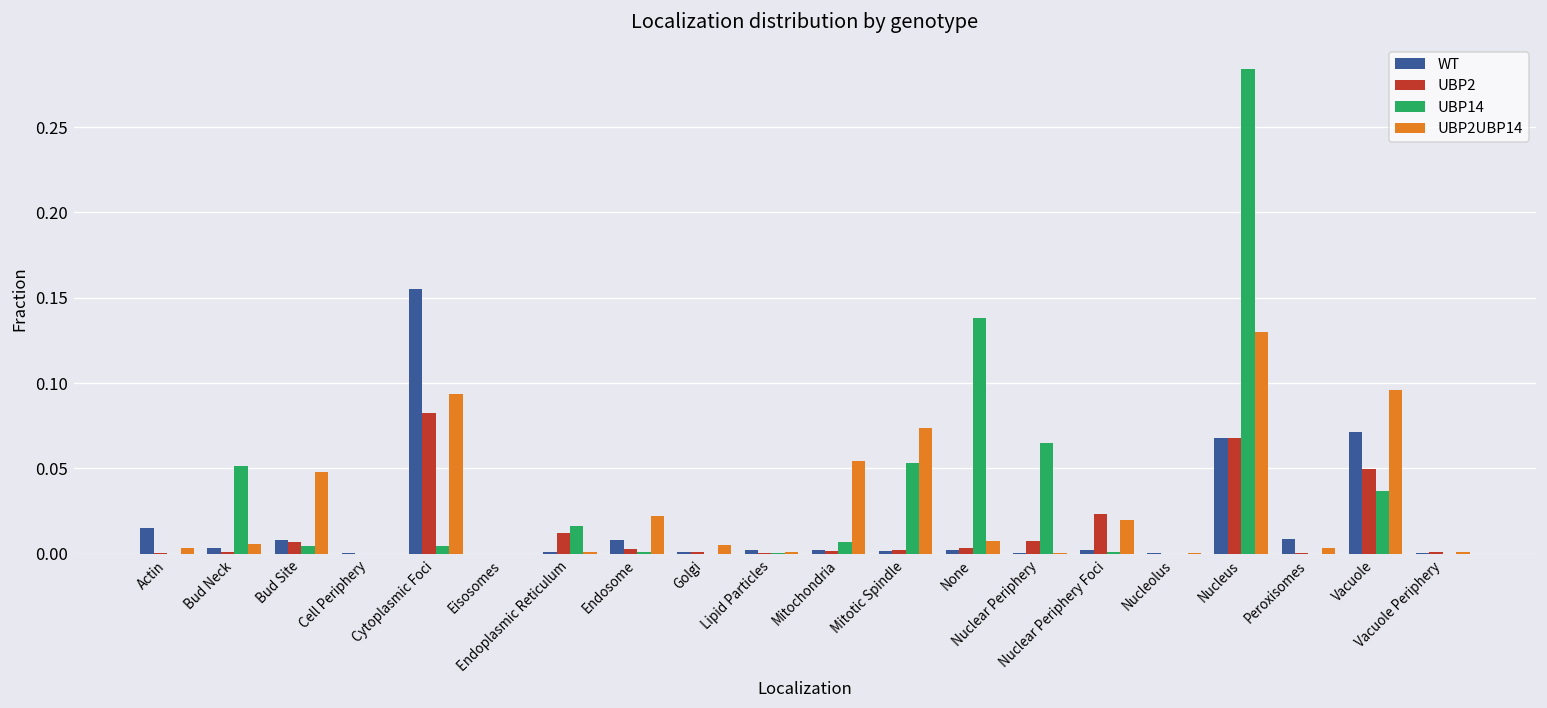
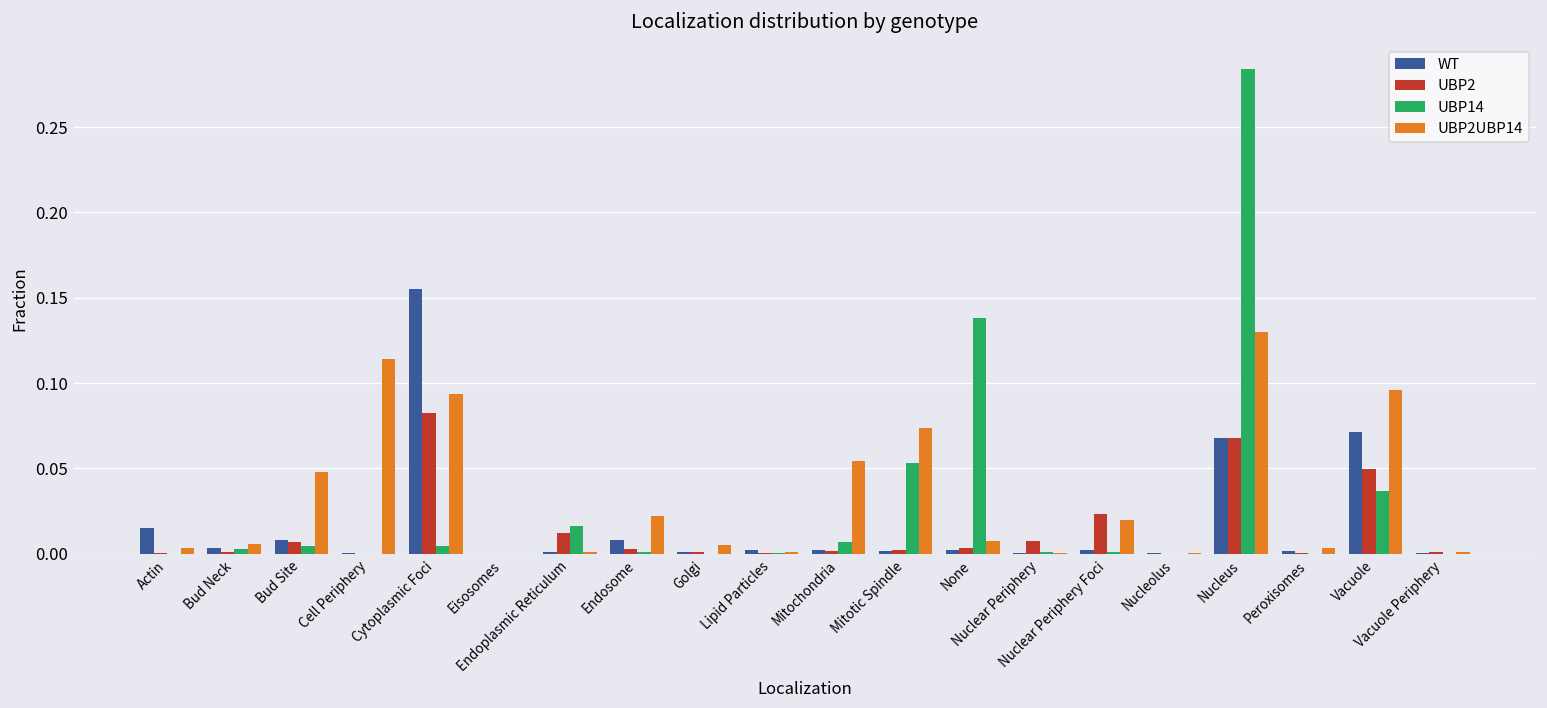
UBP14, Bud Neck: 0.051 -> 0.003
UBP2UBP14, Cell Periphery: 0.000 -> 0.114
UBP14, Nuclear Periphery: 0.065 -> 0.001
WT, Peroxisomes: 0.009 -> 0.001
